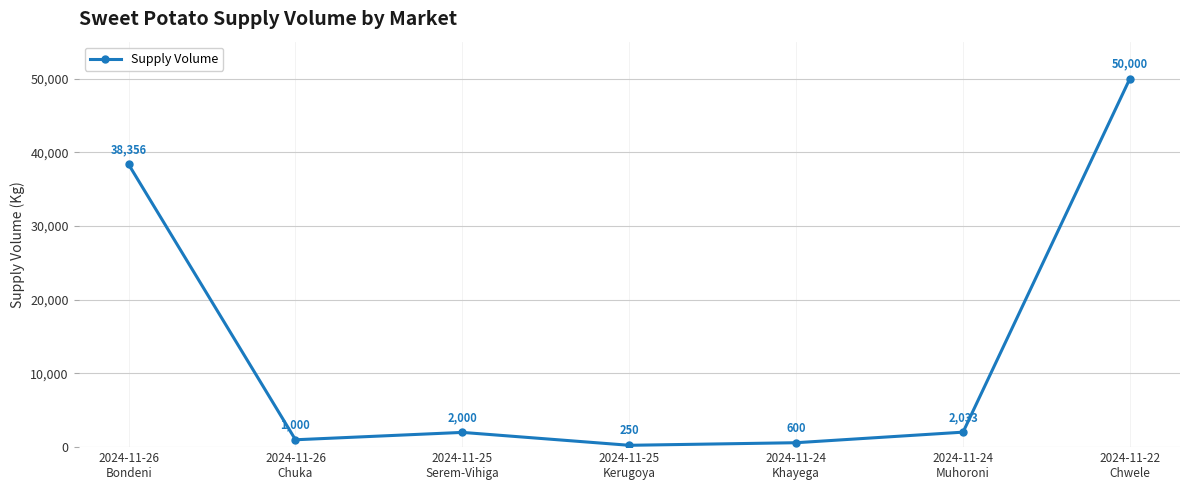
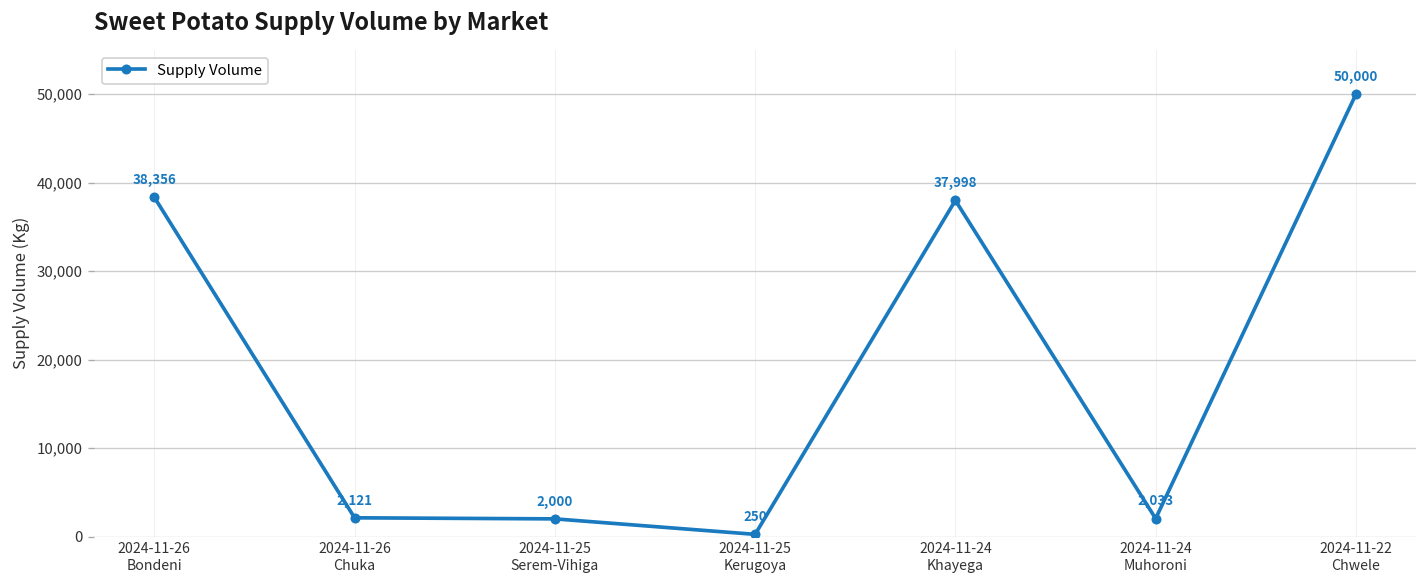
2024-11-26 Chuka: 1,000 -> 2,121
2024-11-24 Khayega: 600 -> 37,998
